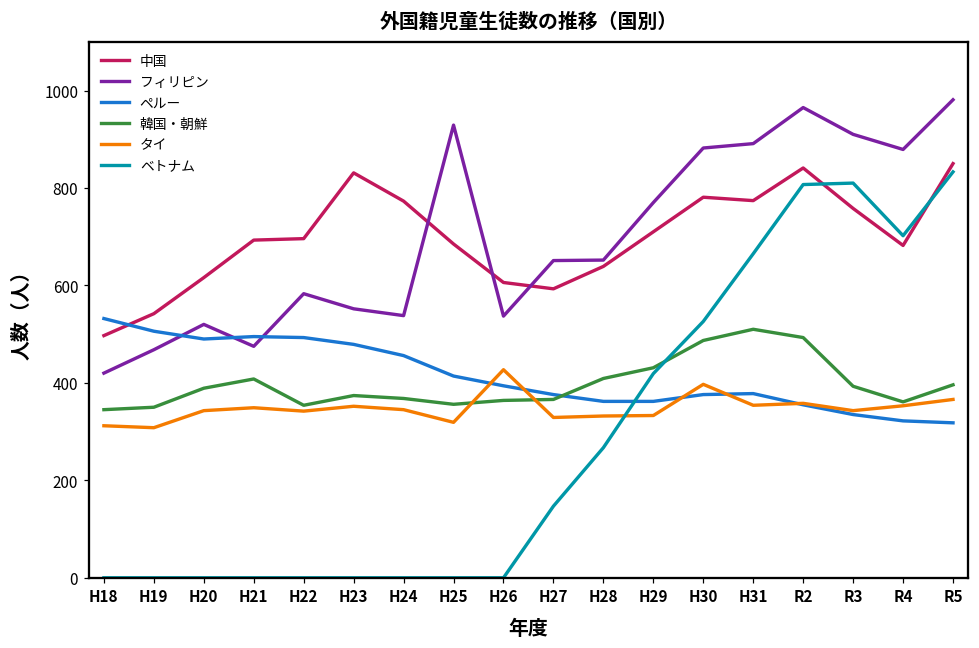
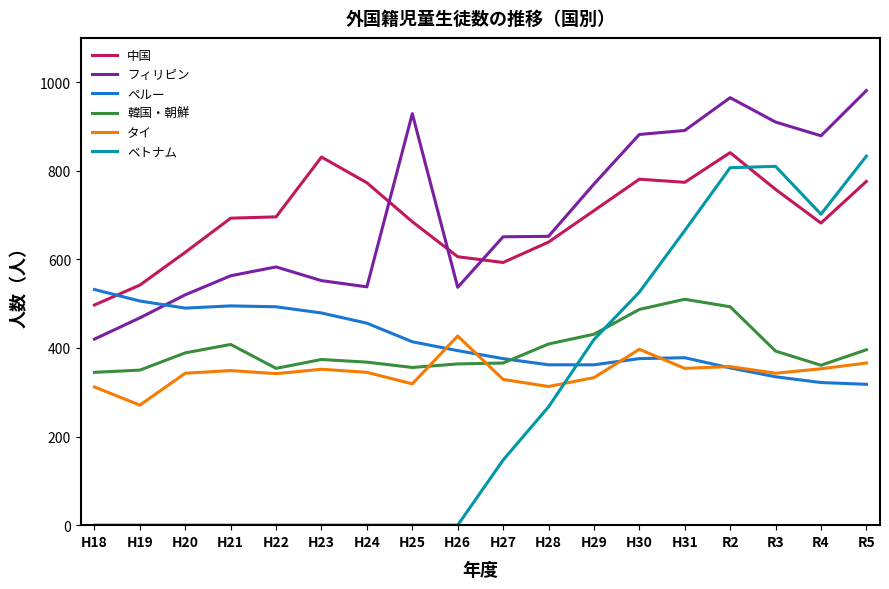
タイ, H19: 310 -> 270
フィリピン, H21: 480 -> 560
タイ, H28: 330 -> 310
中国, R5: 850 -> 780
